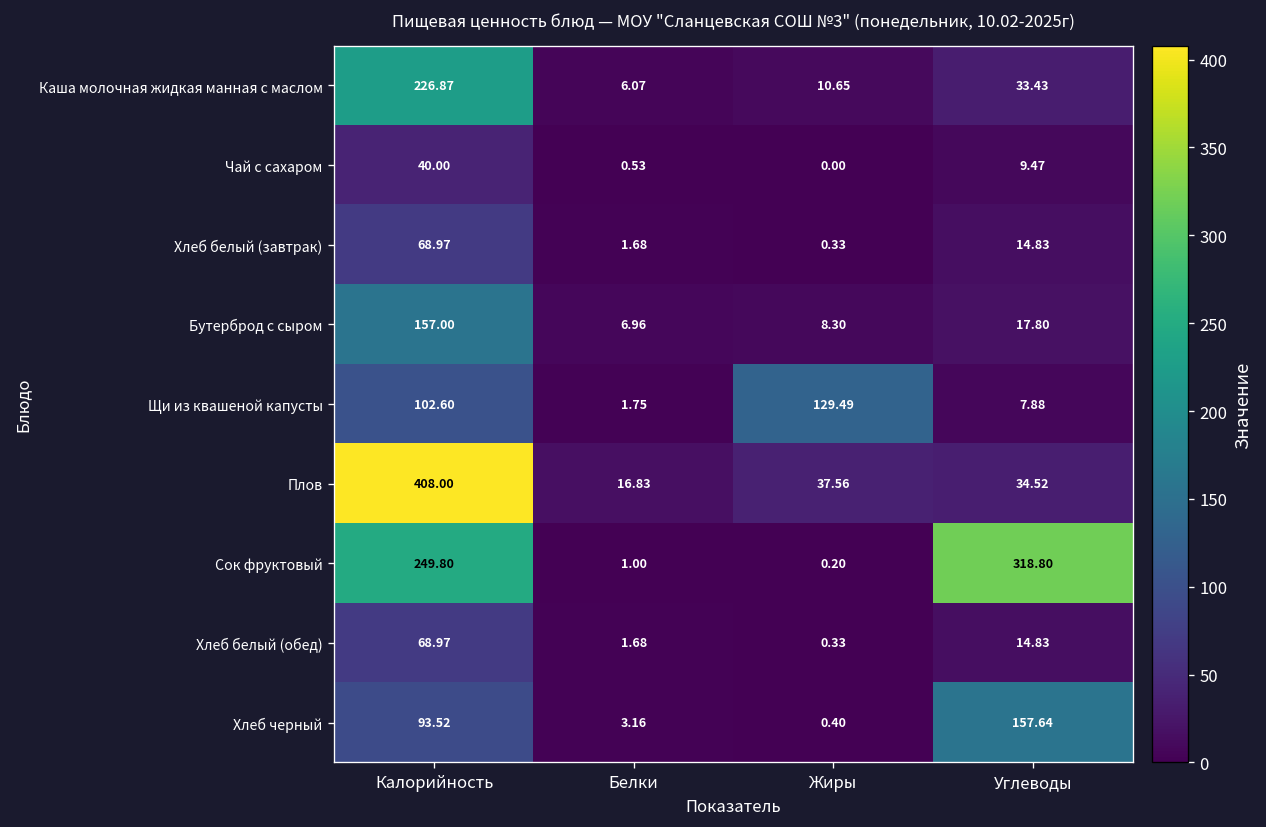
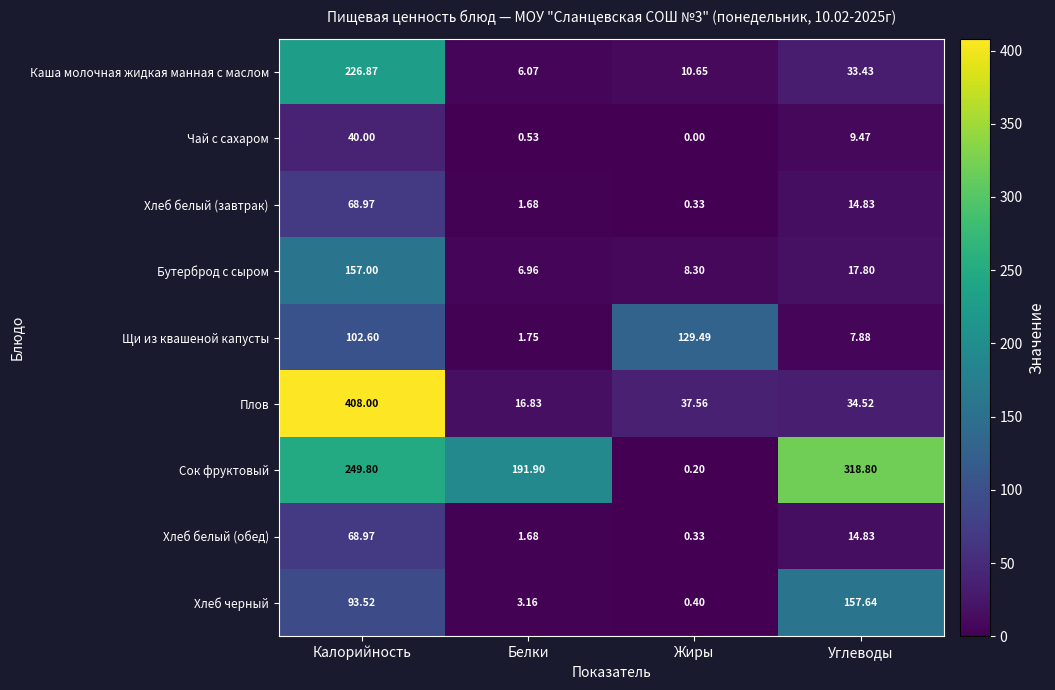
Сок фруктовый, Белки: 1.00 -> 191.90
